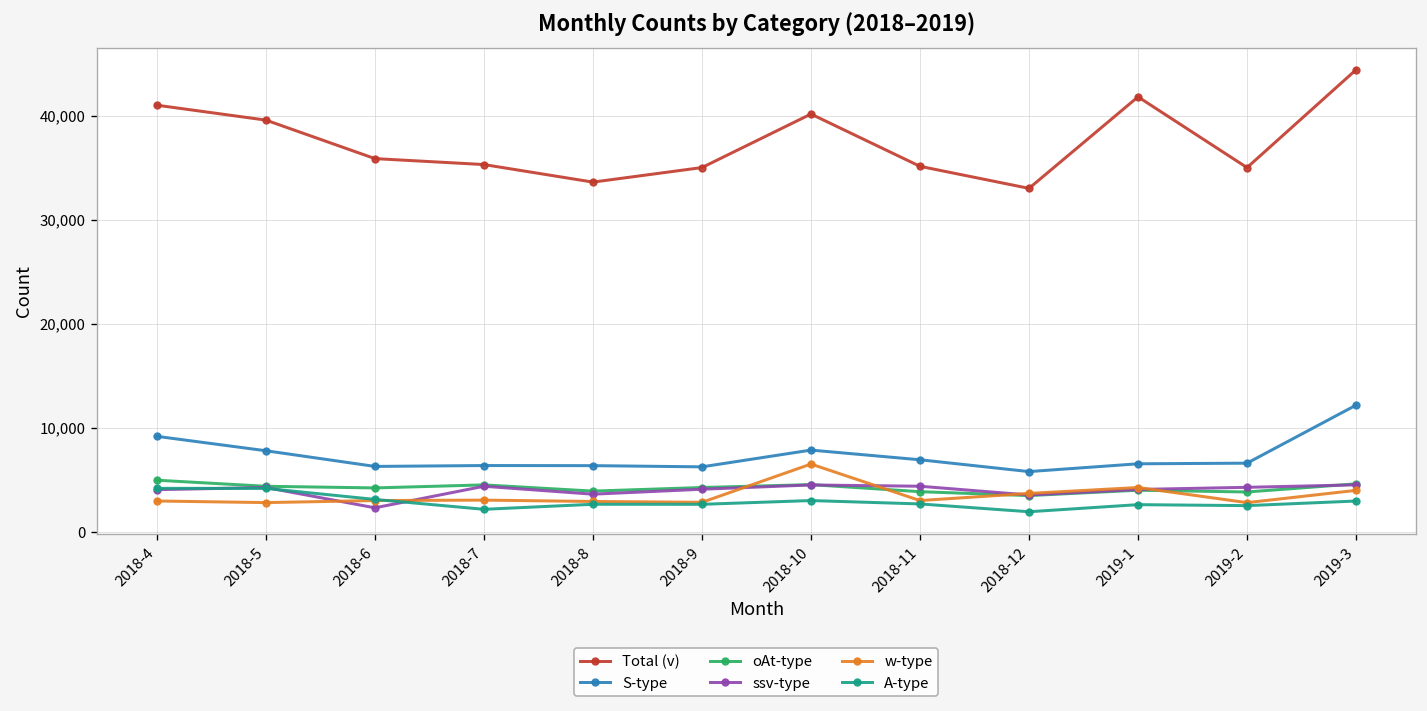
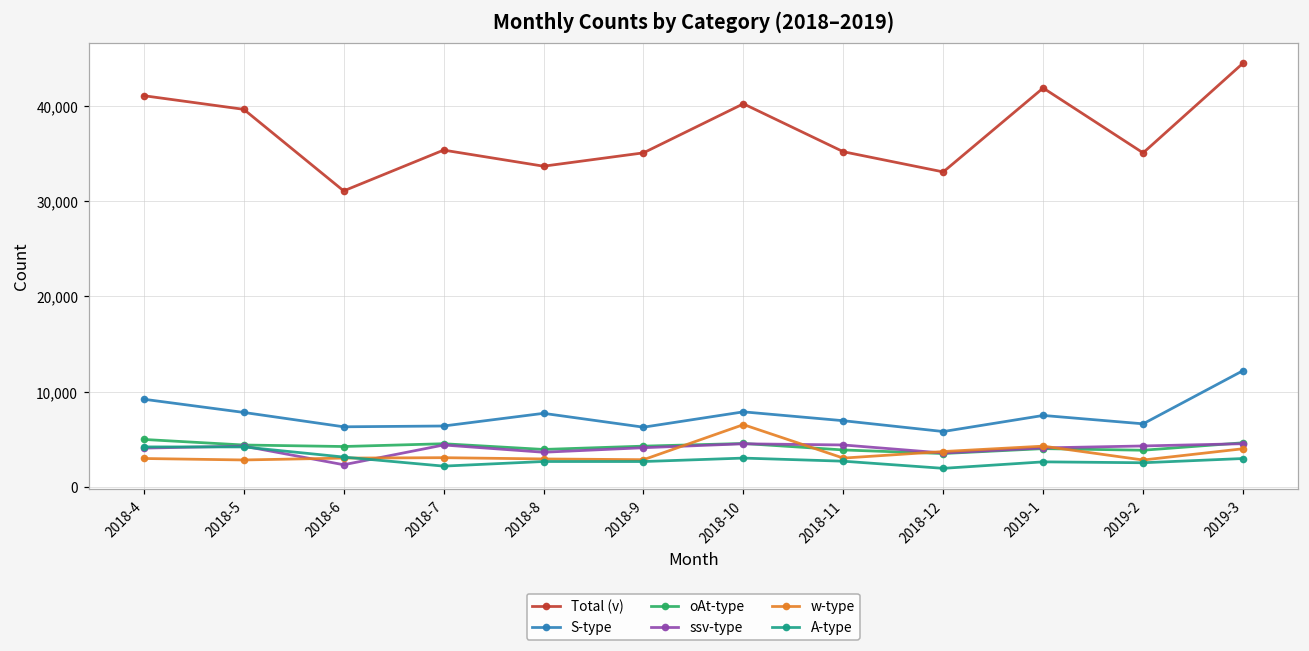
Total (v), 2018-6: 36,000 -> 31,000
S-type, 2018-8: 6,000 -> 8,000
S-type, 2019-1: 7,000 -> 8,000
